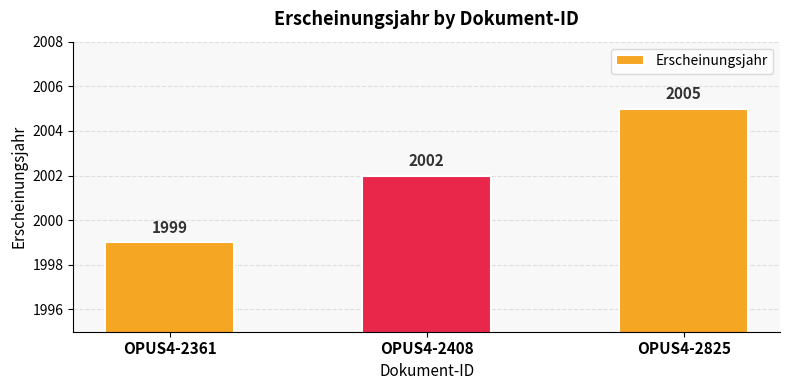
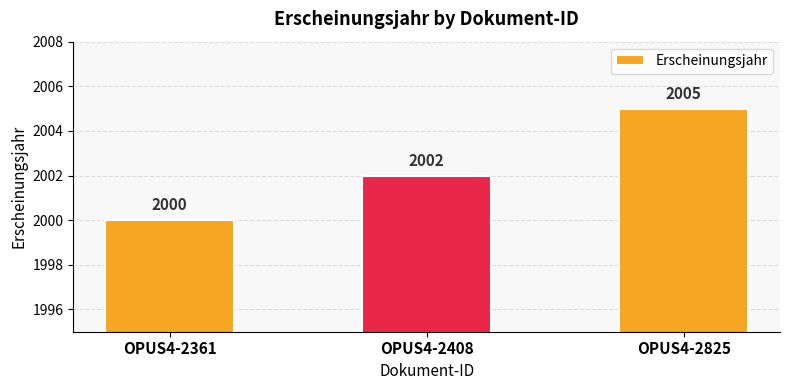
OPUS4-2361: 1999 -> 2000
